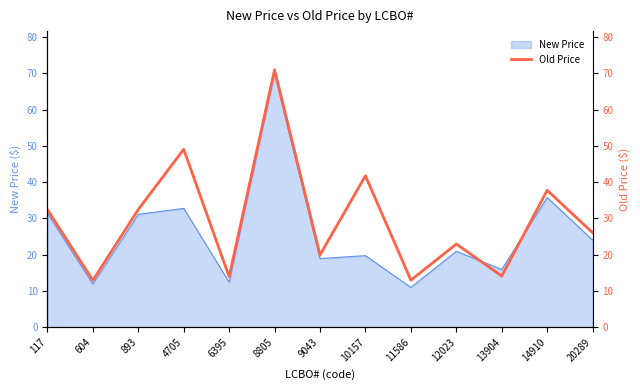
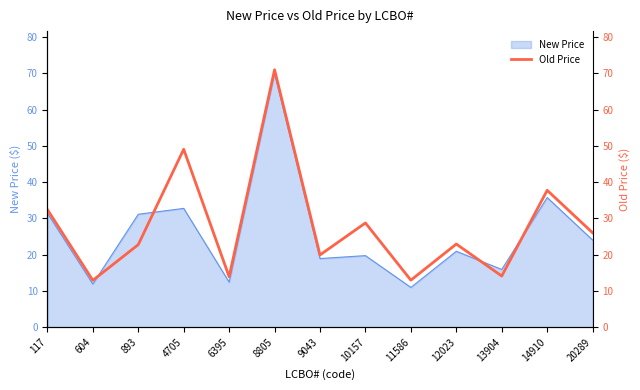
Old Price, 893: 32 -> 23
Old Price, 10157: 42 -> 29
